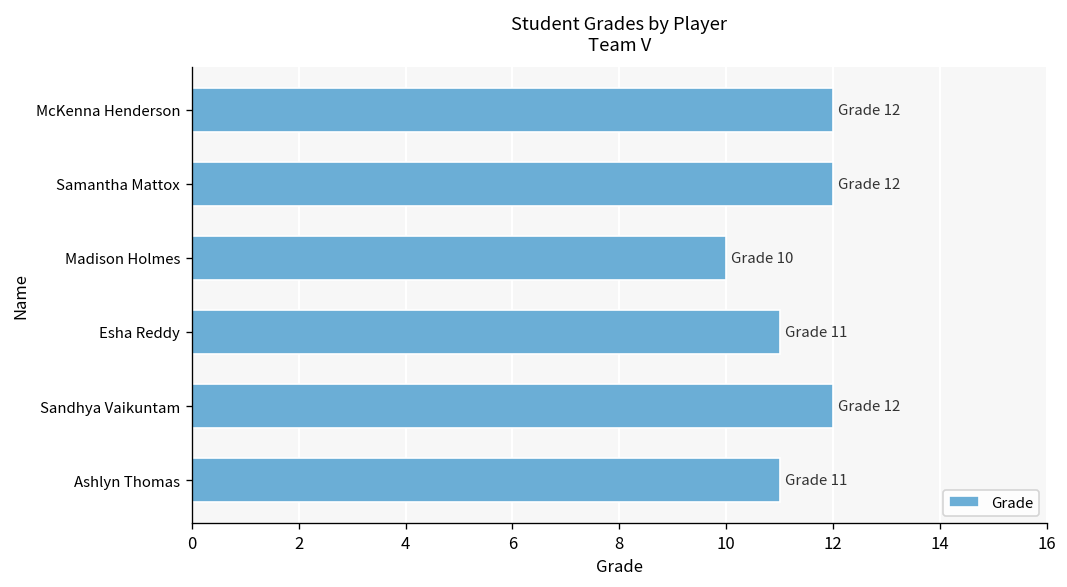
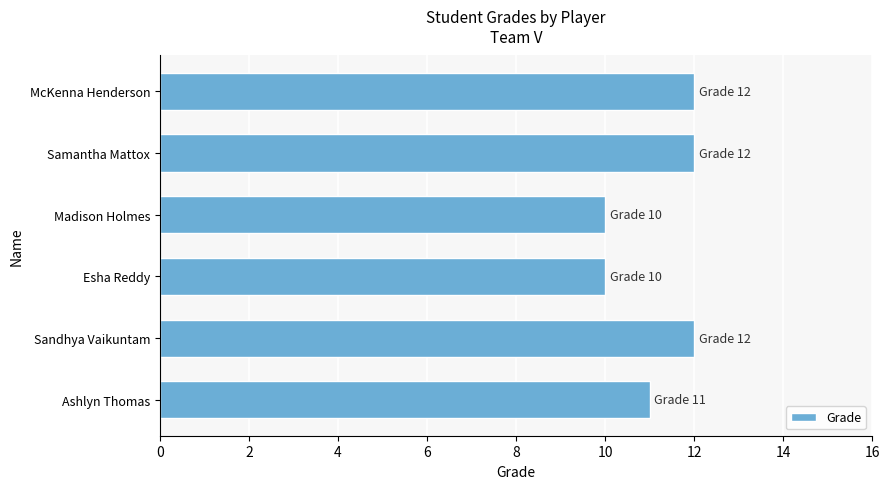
Esha Reddy: 11 -> 10
